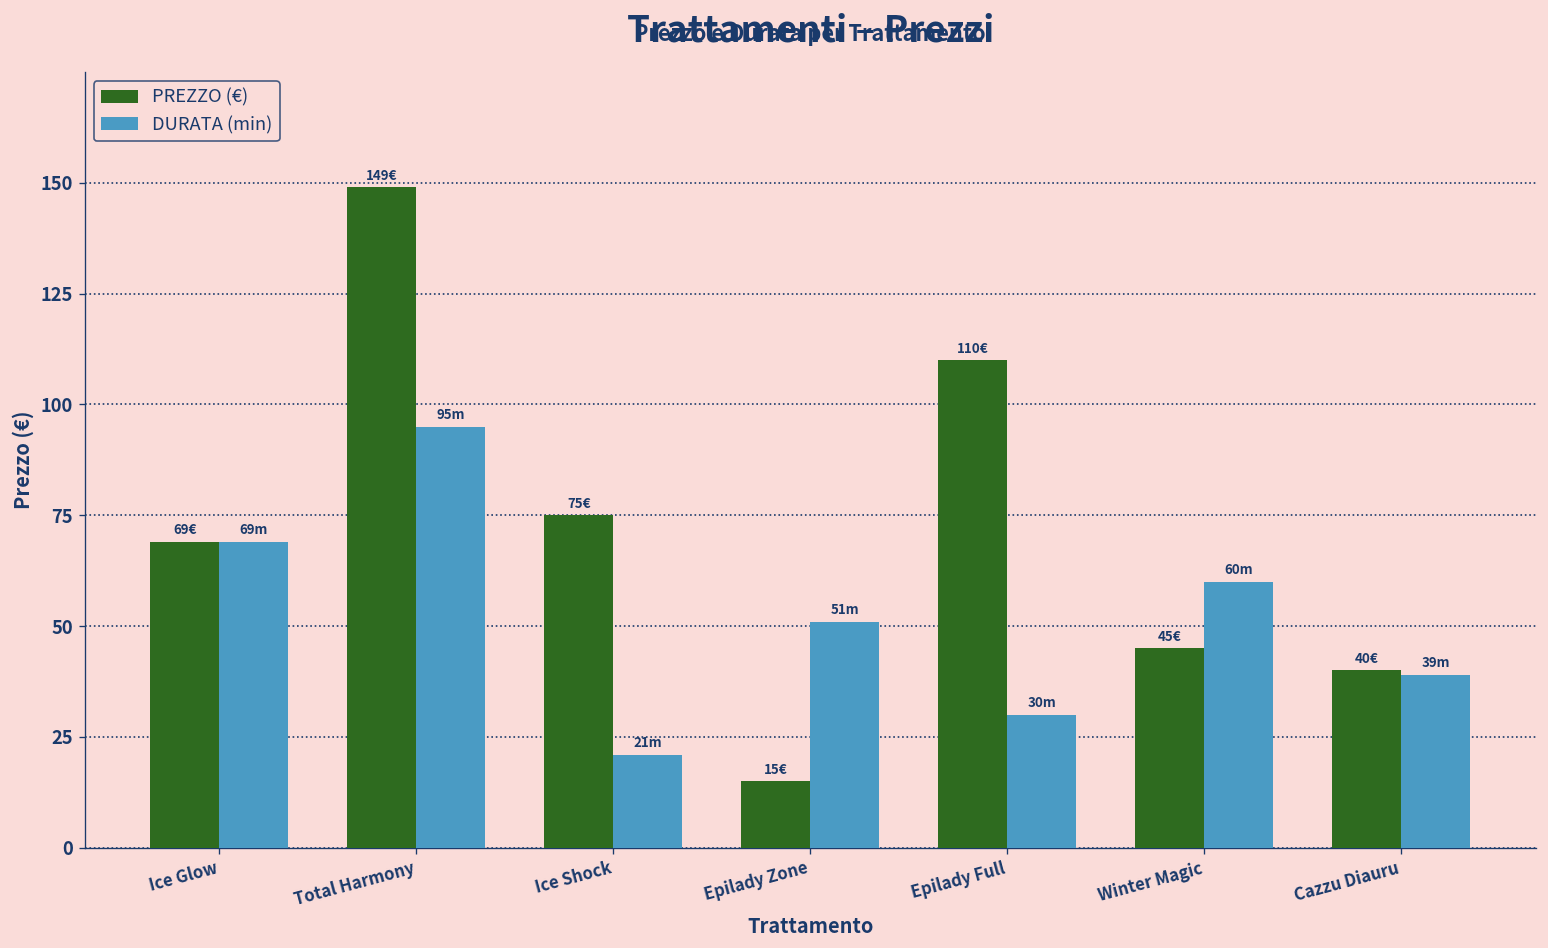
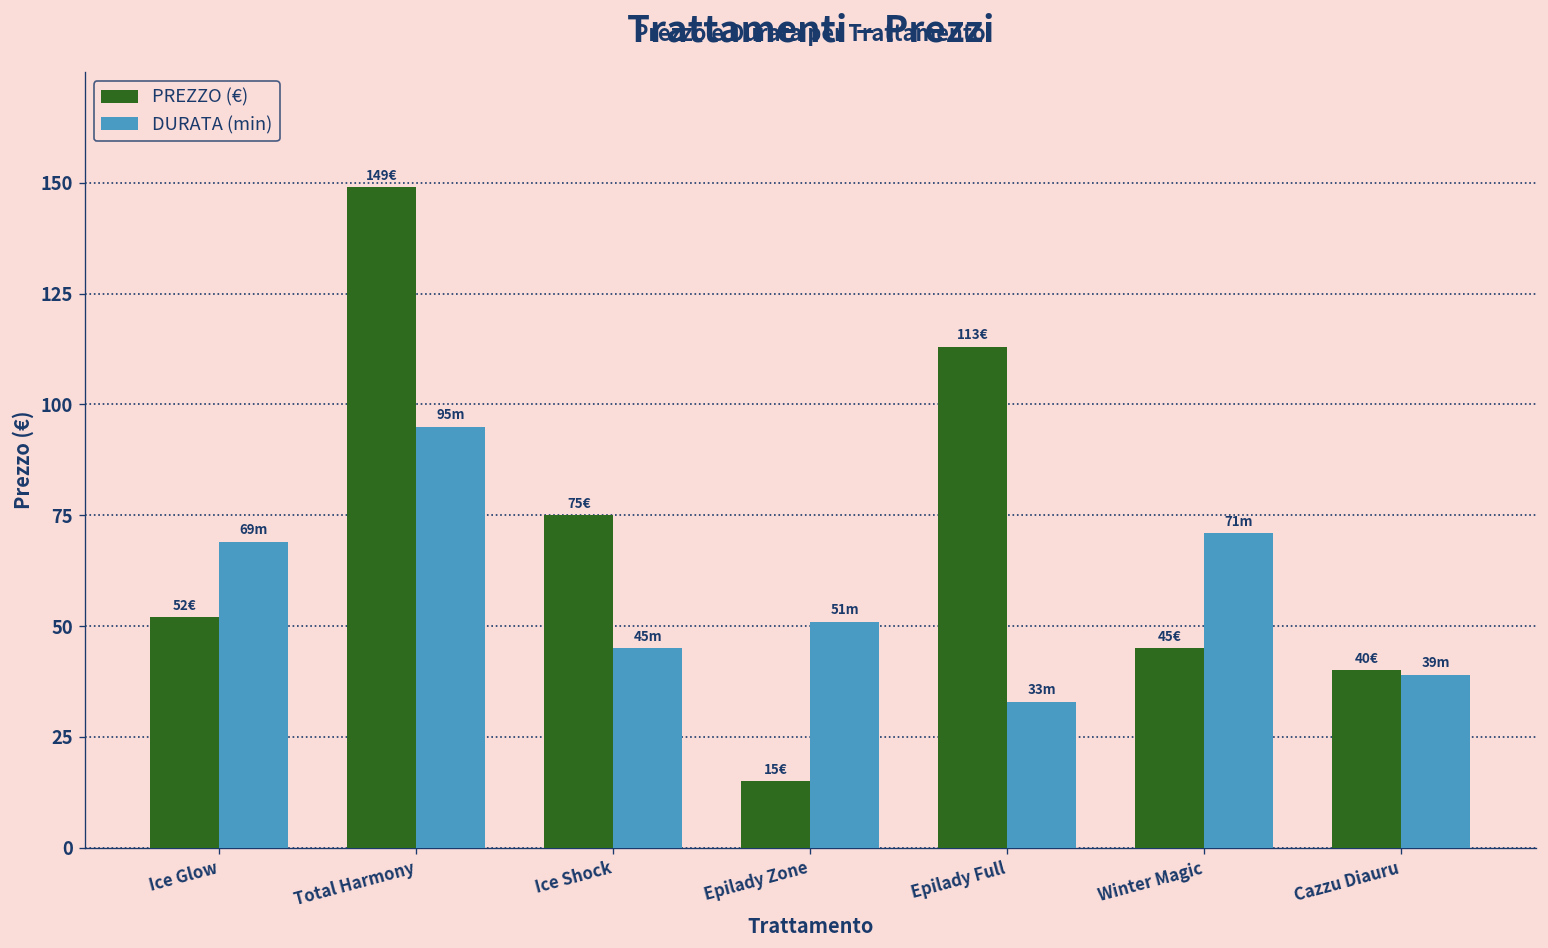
PREZZO (€), Ice Glow: 69€ -> 52€
DURATA (min), Ice Shock: 21m -> 45m
PREZZO (€), Epilady Full: 110€ -> 113€
DURATA (min), Epilady Full: 30m -> 33m
DURATA (min), Winter Magic: 60m -> 71m
